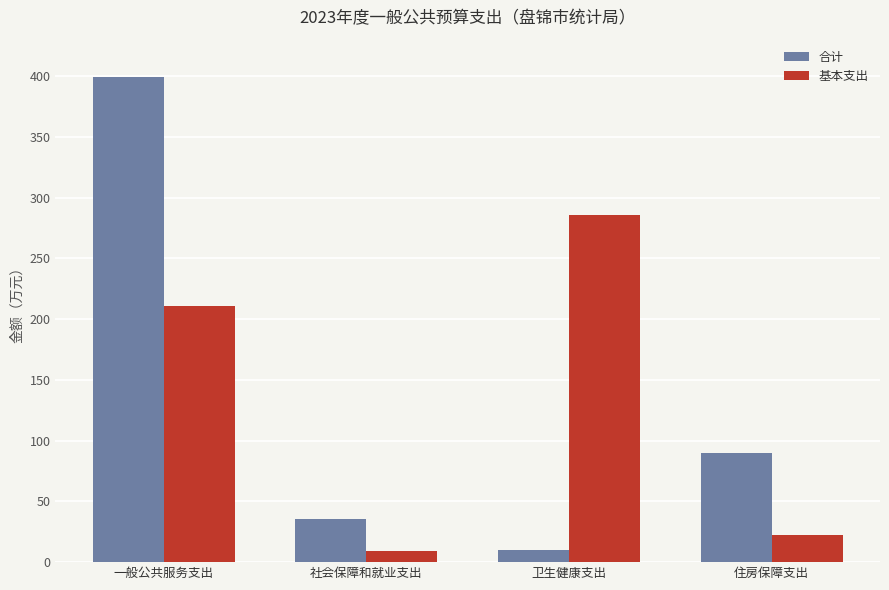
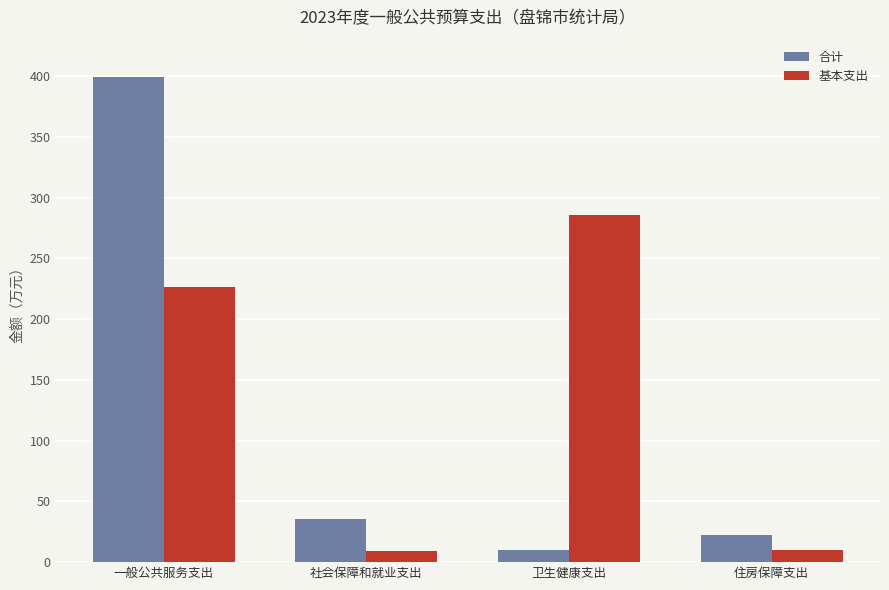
基本支出, 一般公共服务支出: 211 -> 226
合计, 住房保障支出: 90 -> 22
基本支出, 住房保障支出: 22 -> 10
